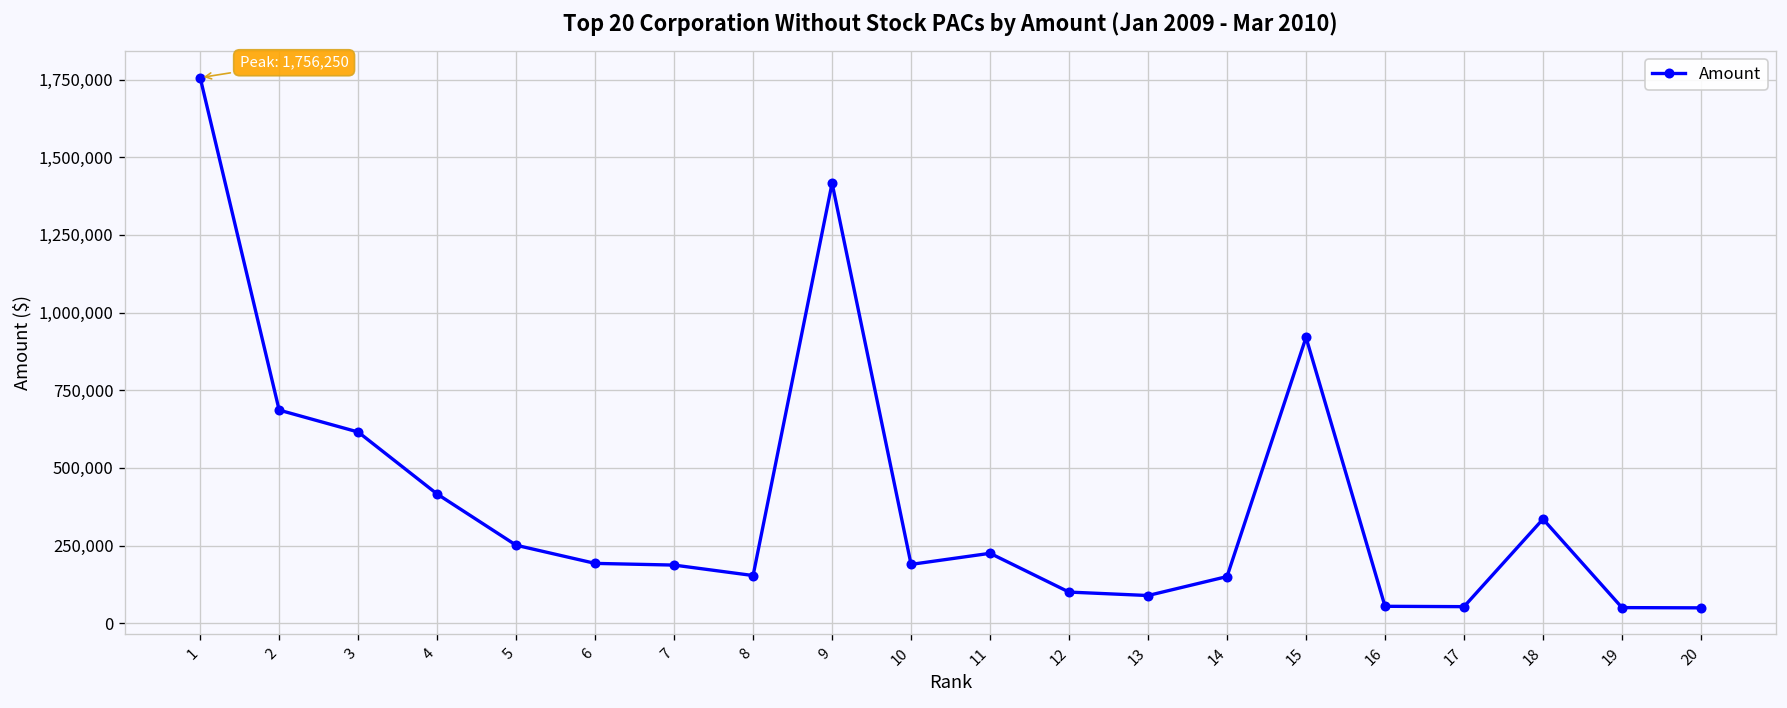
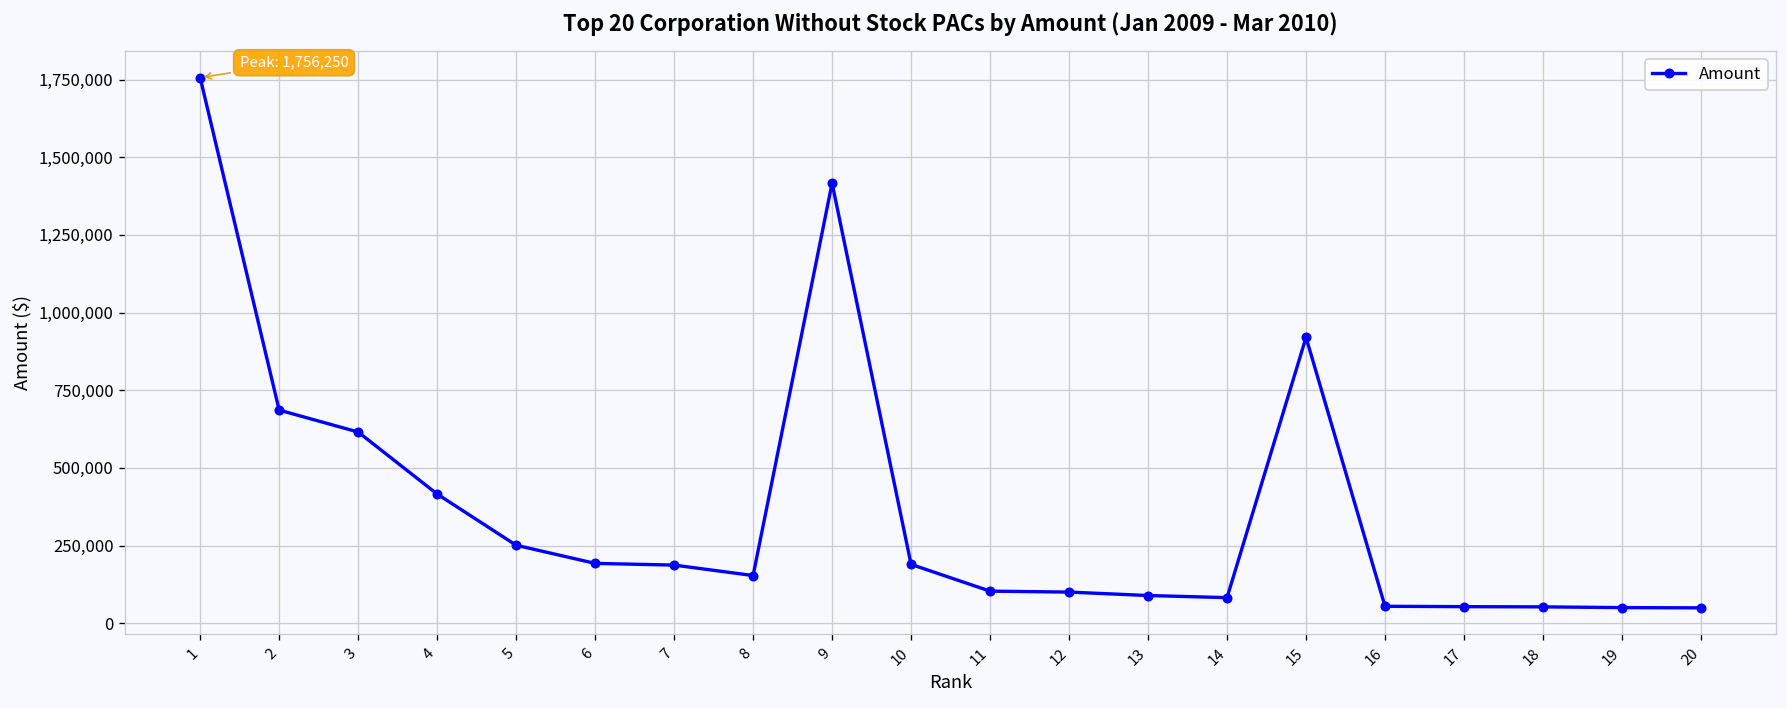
11: 230,000 -> 100,000
14: 150,000 -> 80,000
18: 340,000 -> 50,000
